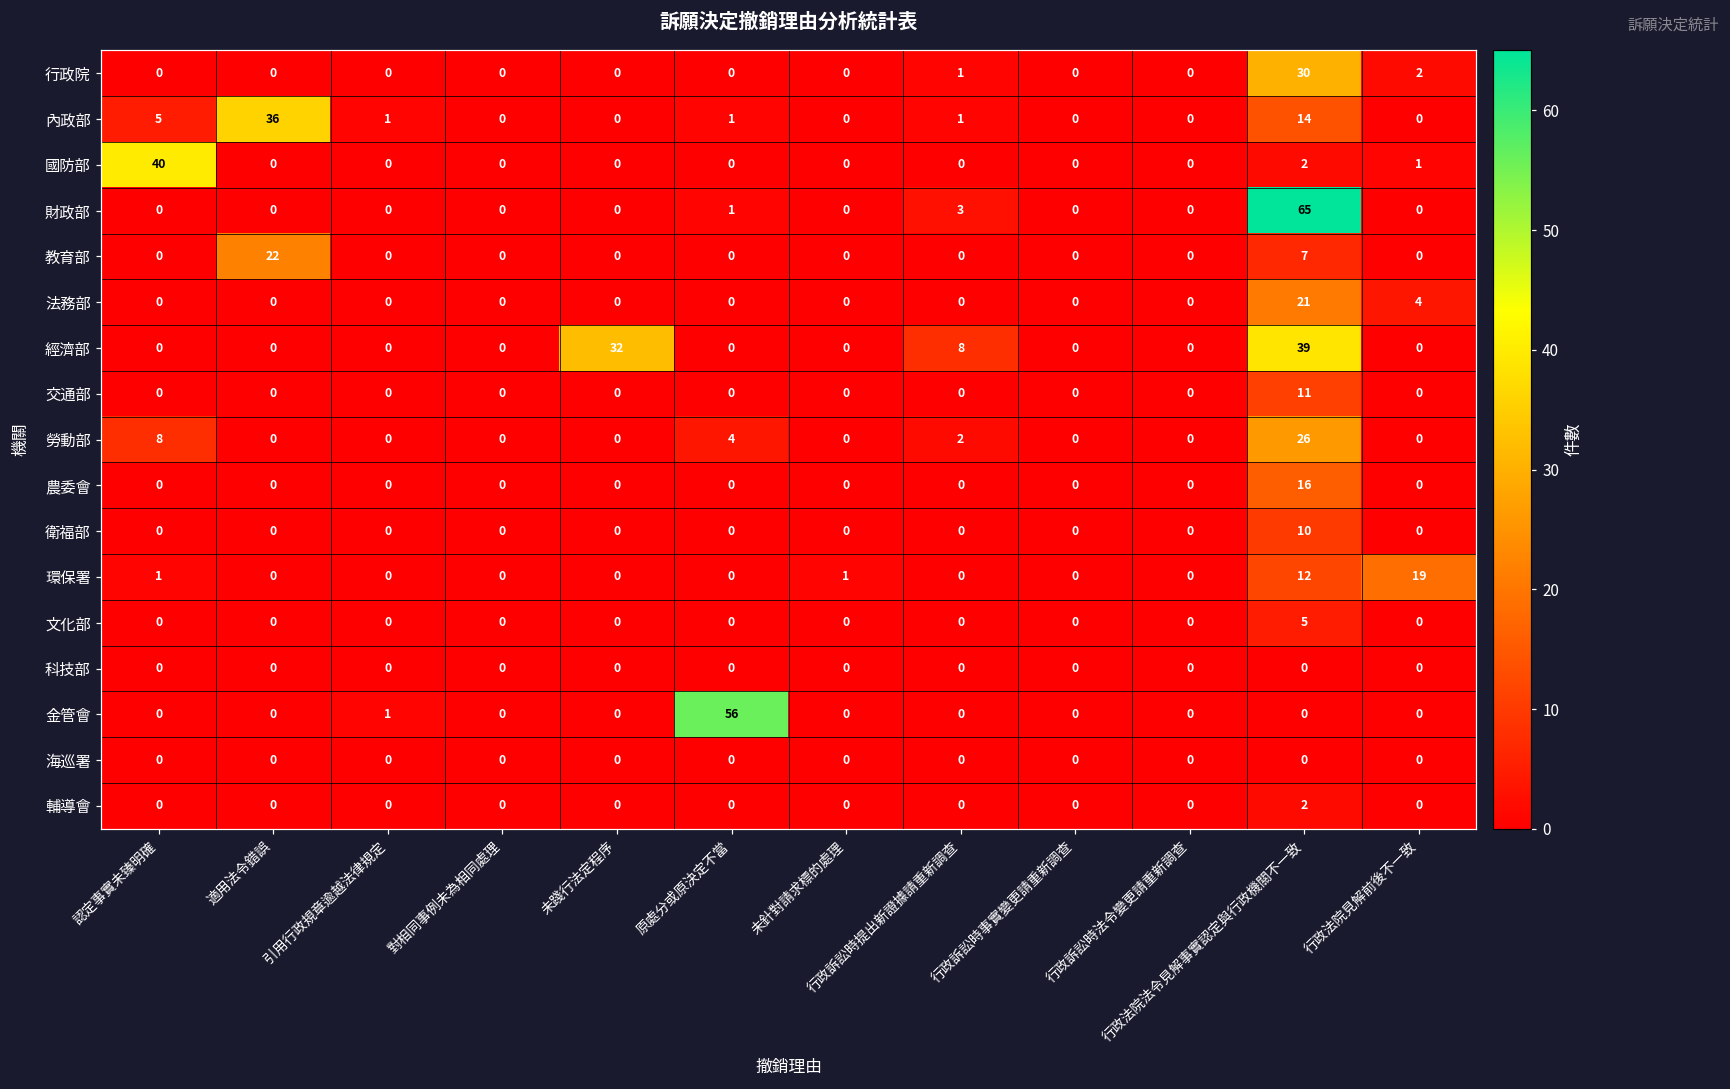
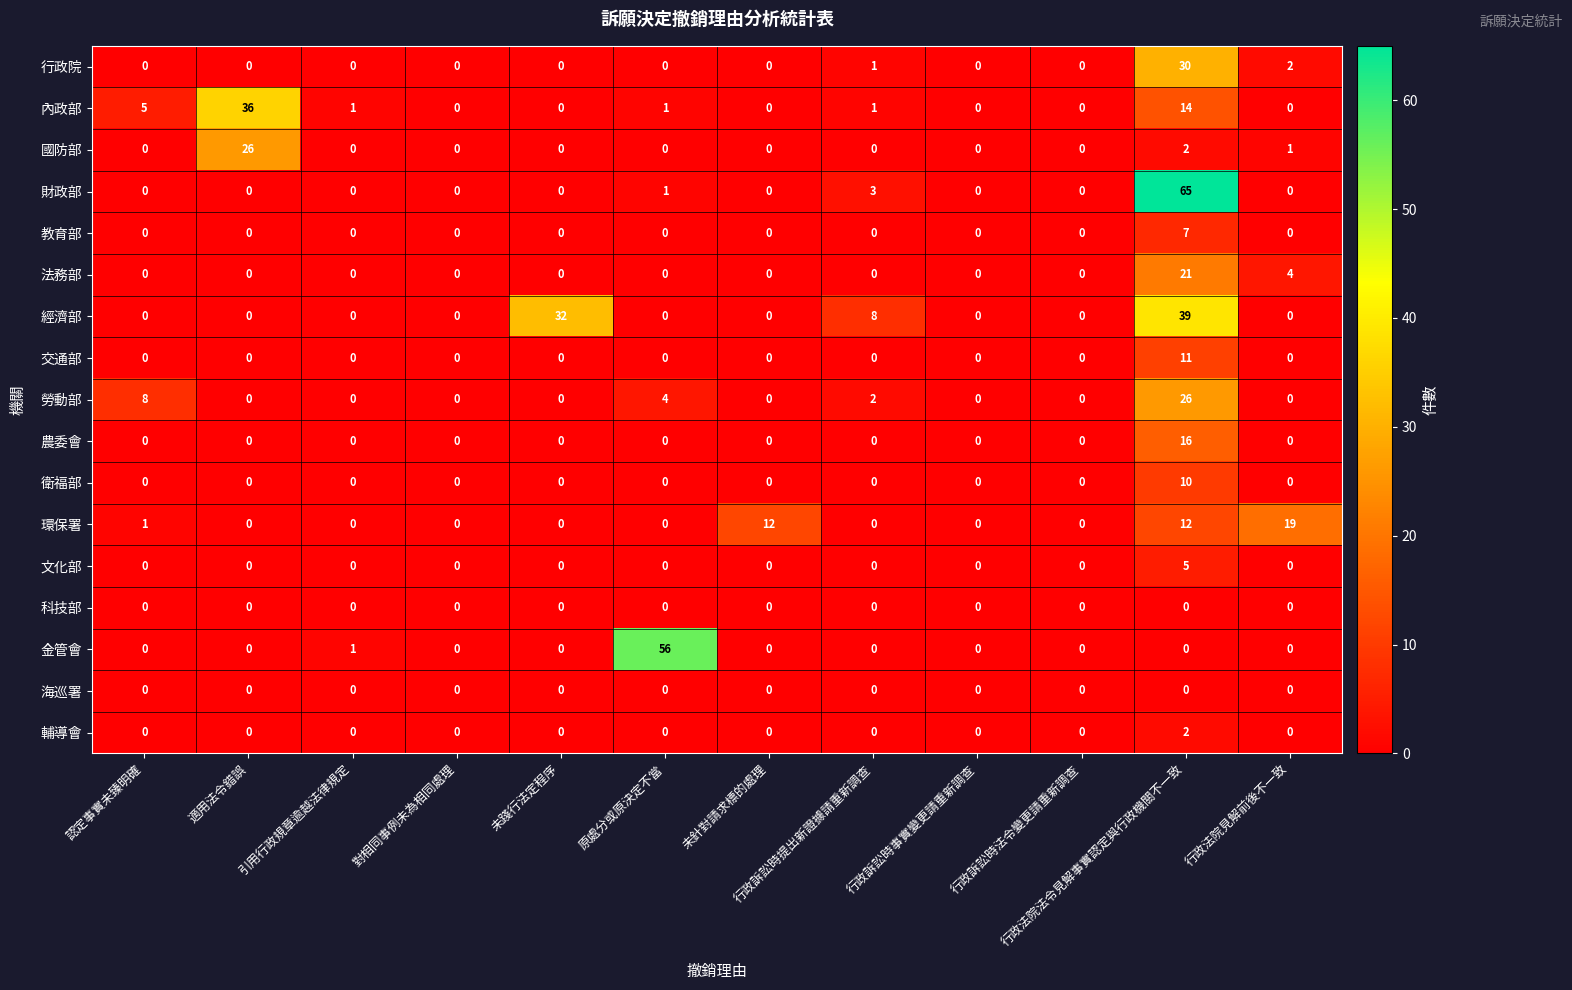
國防部, 認定事實未臻明確: 40 -> 0
國防部, 適用法令錯誤: 0 -> 26
教育部, 適用法令錯誤: 22 -> 0
環保署, 未針對請求標的處理: 1 -> 12
